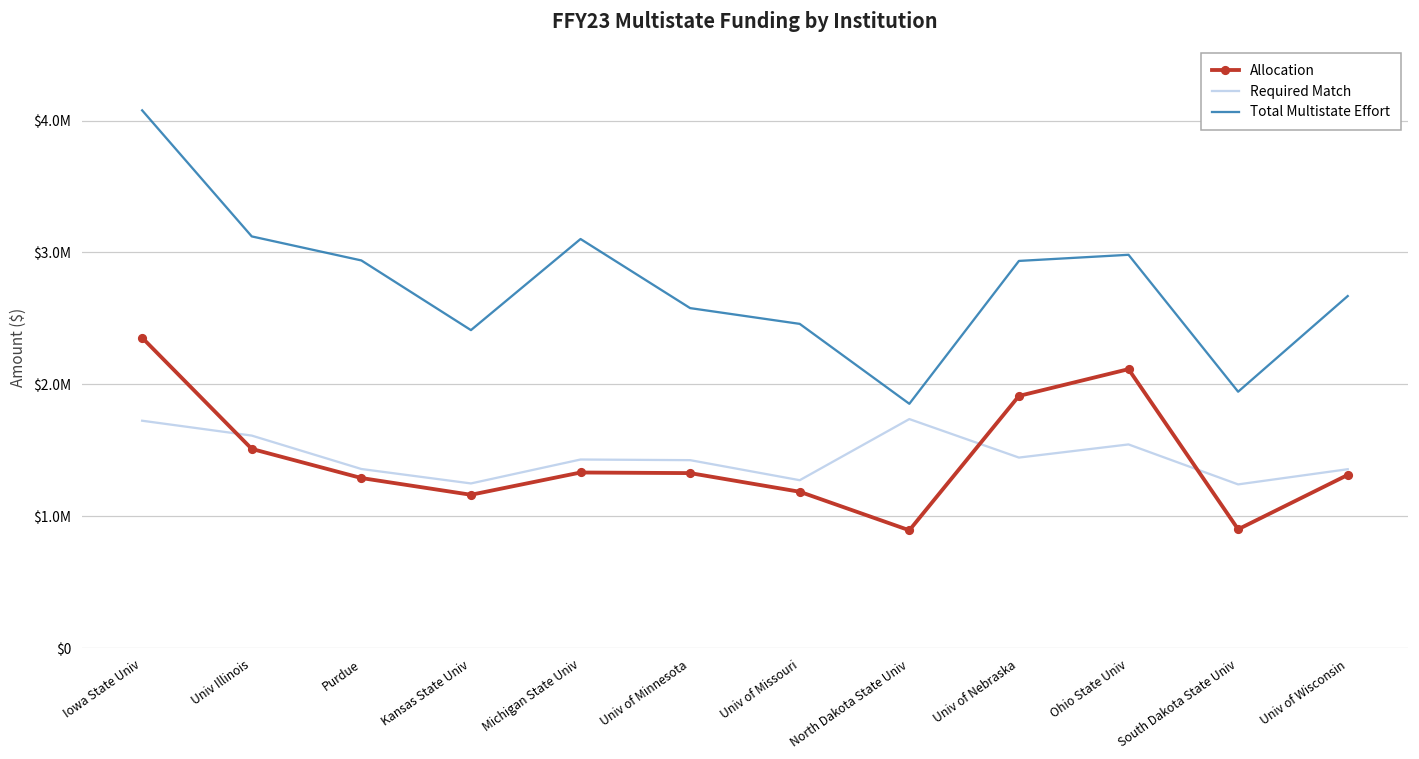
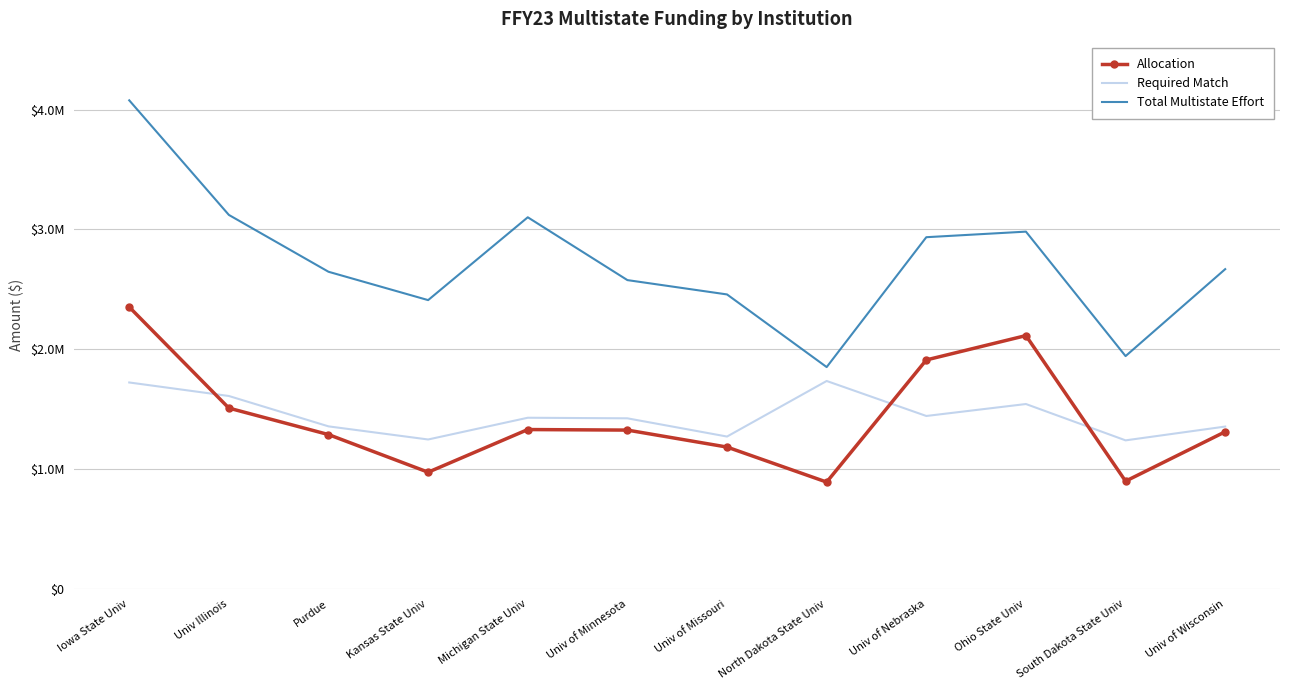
Total Multistate Effort, Purdue: $2940000 -> $2650000
Allocation, Kansas State Univ: $1160000 -> $980000
